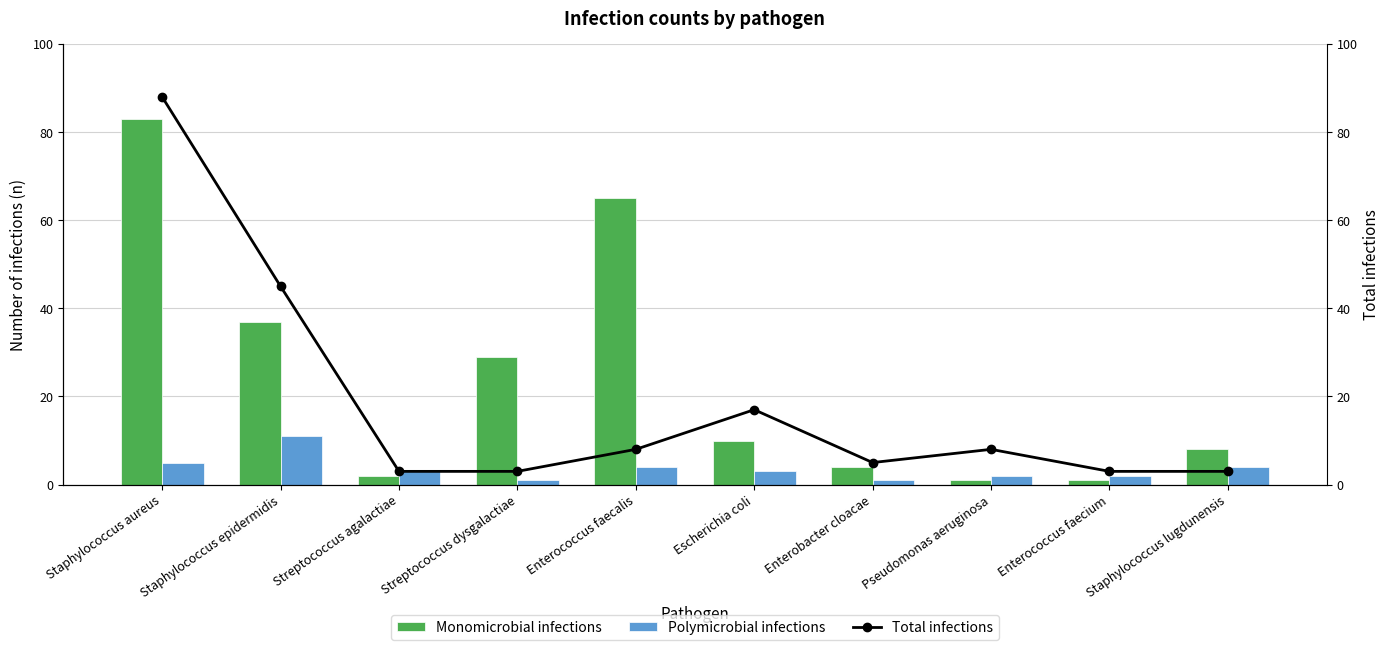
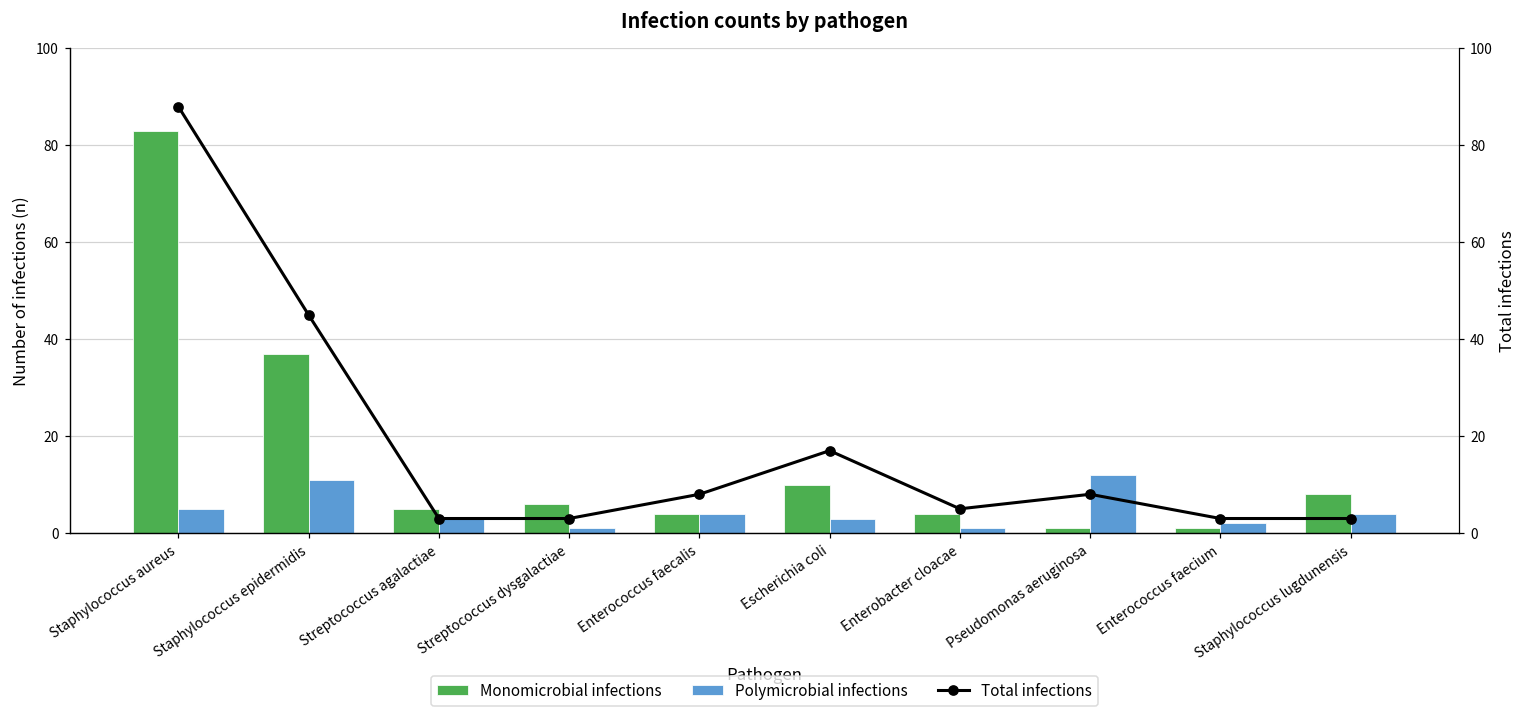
Monomicrobial infections, Streptococcus agalactiae: 2 -> 5
Monomicrobial infections, Streptococcus dysgalactiae: 29 -> 6
Monomicrobial infections, Enterococcus faecalis: 65 -> 4
Polymicrobial infections, Pseudomonas aeruginosa: 2 -> 12
